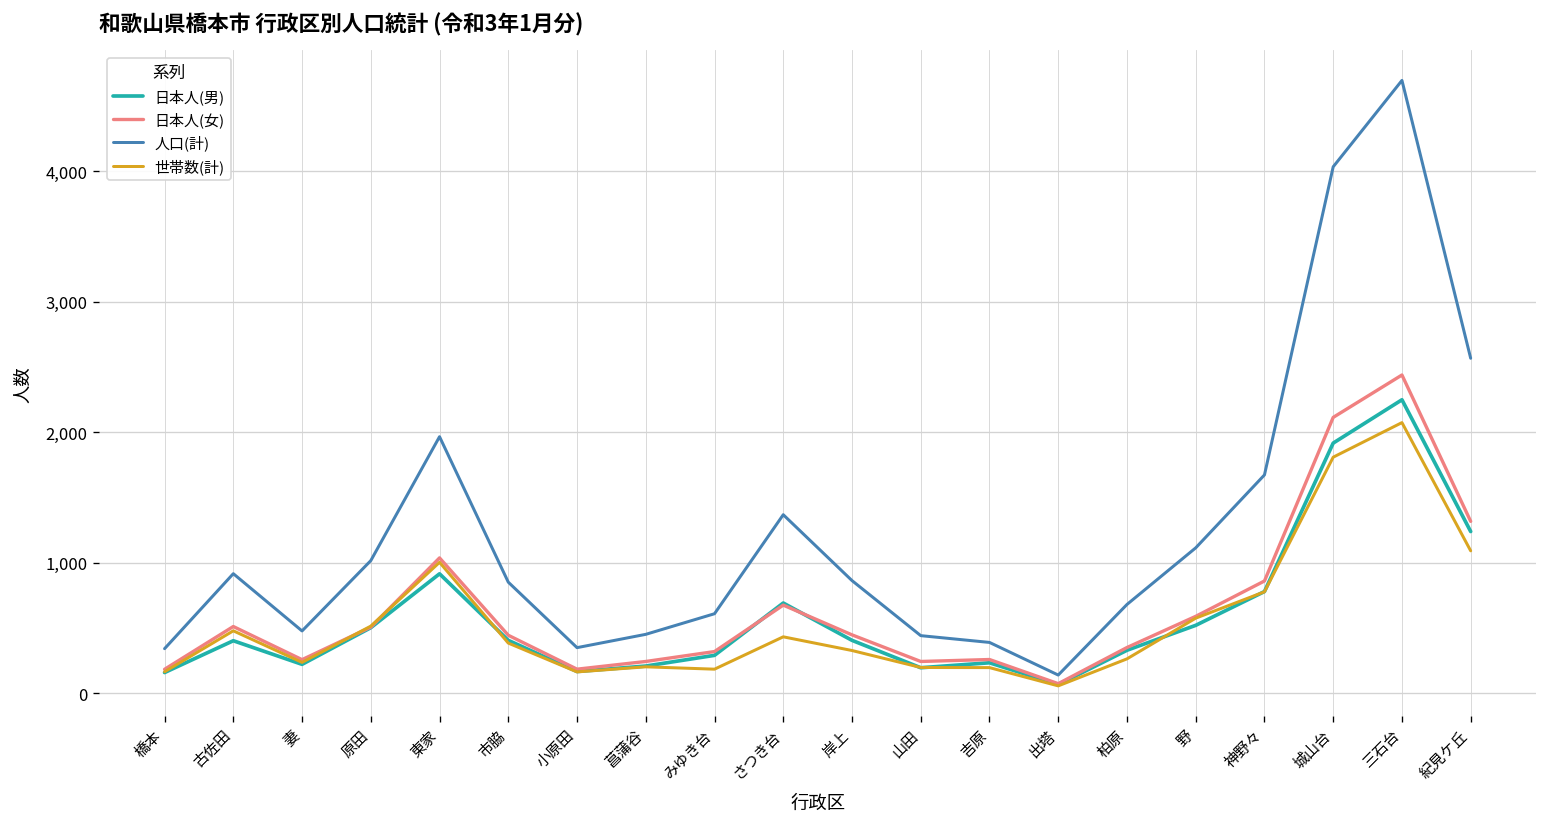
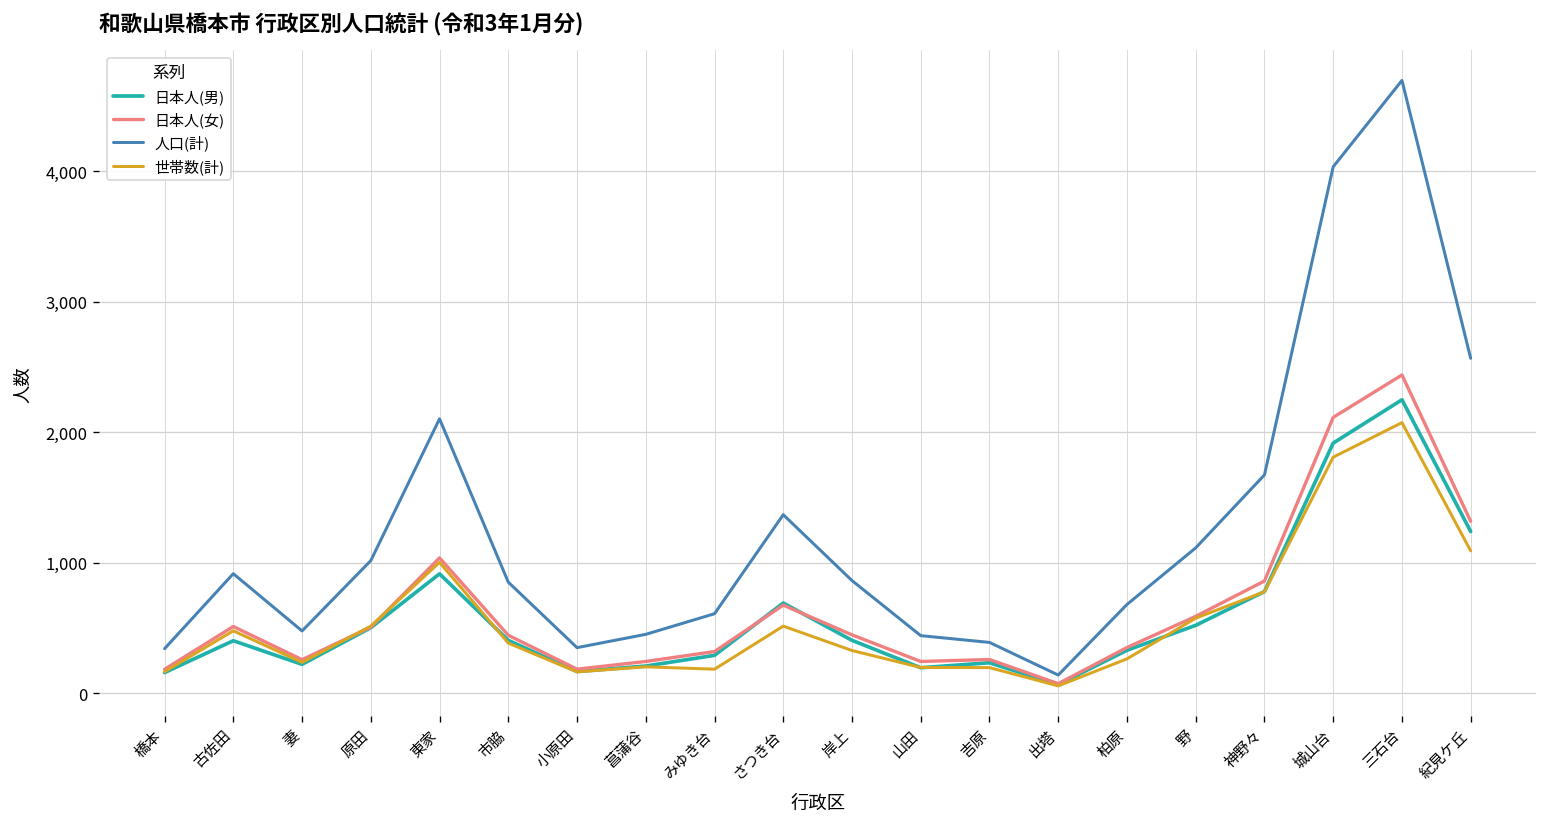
人口(計), 東家: 1,970 -> 2,100
世帯数(計), さつき台: 430 -> 510
